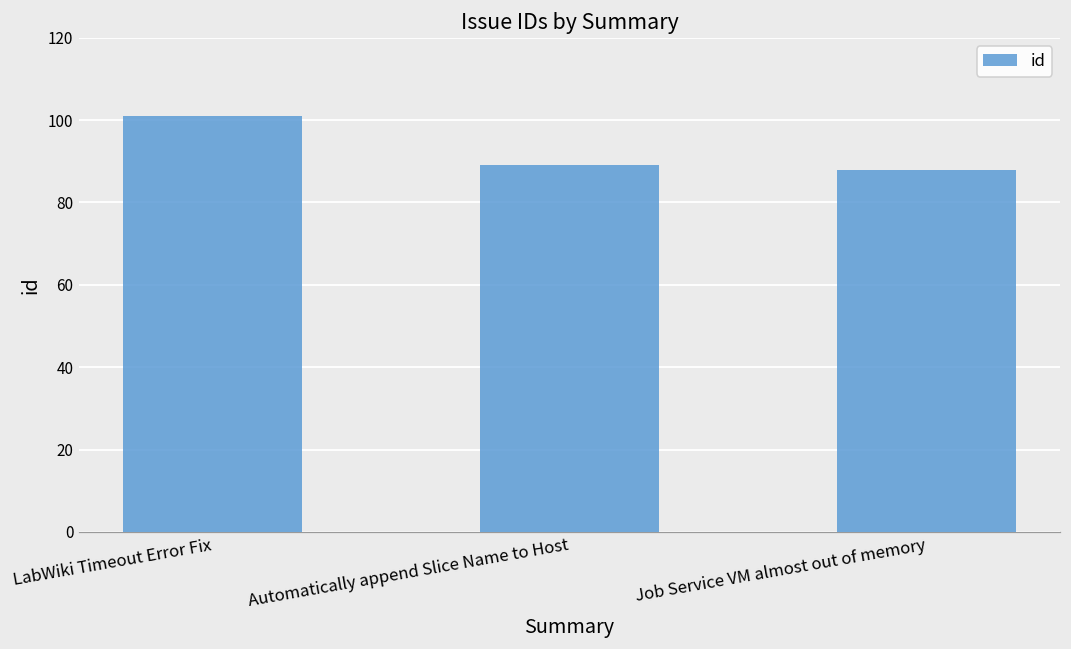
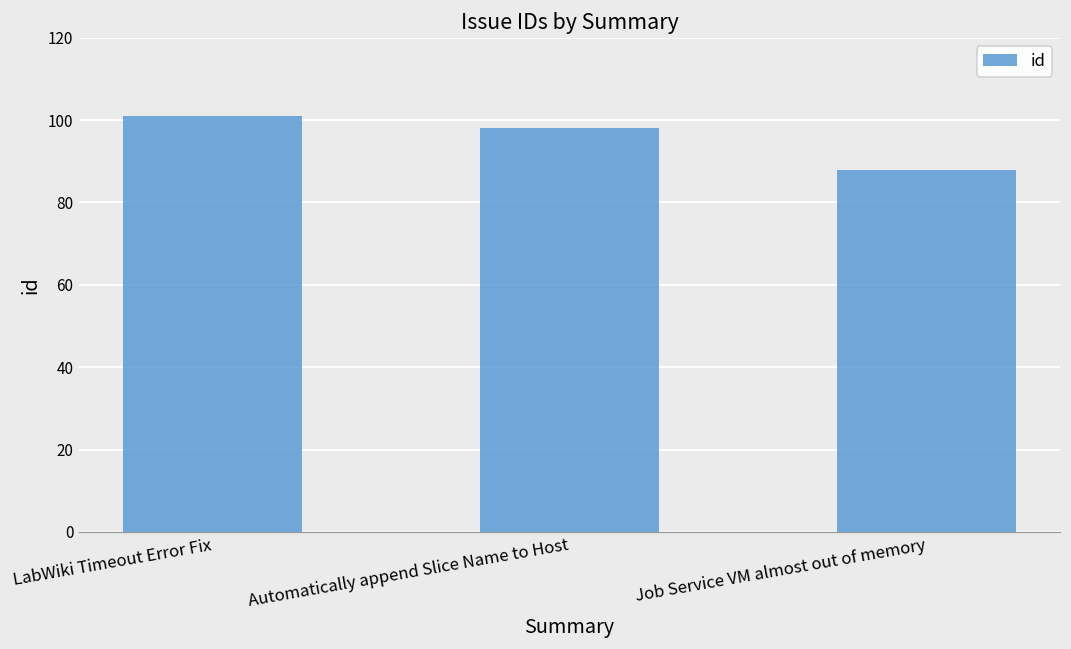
Automatically append Slice Name to Host: 89 -> 98
